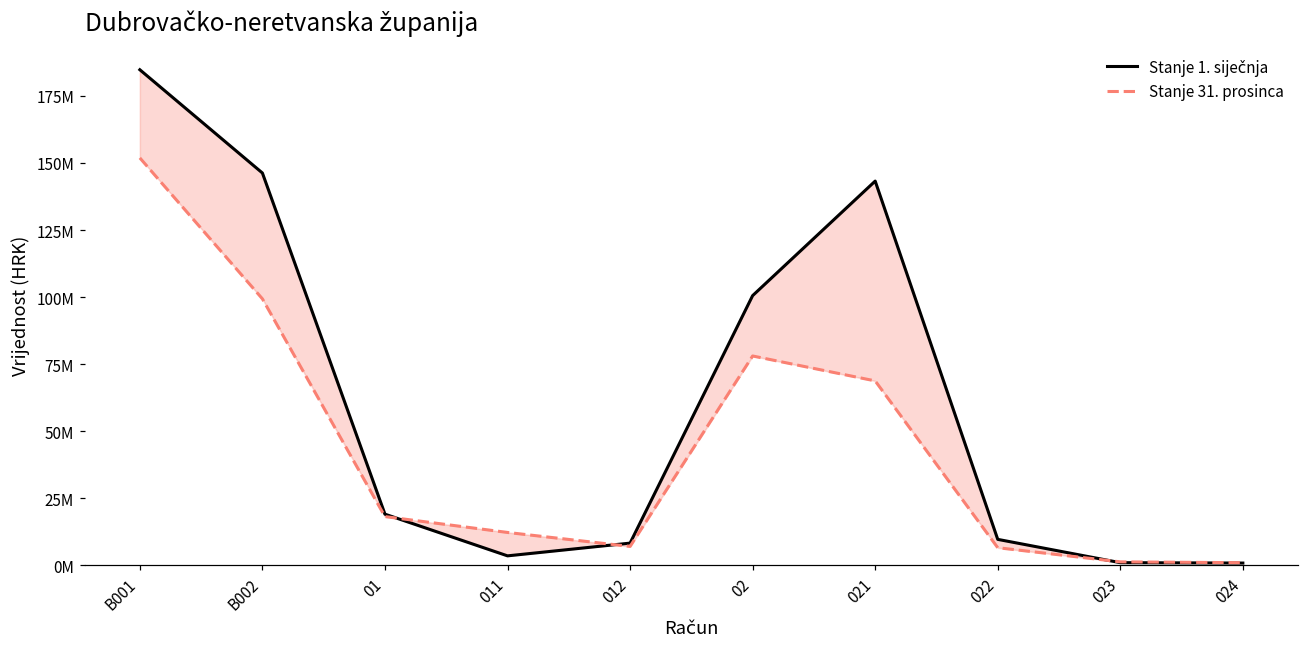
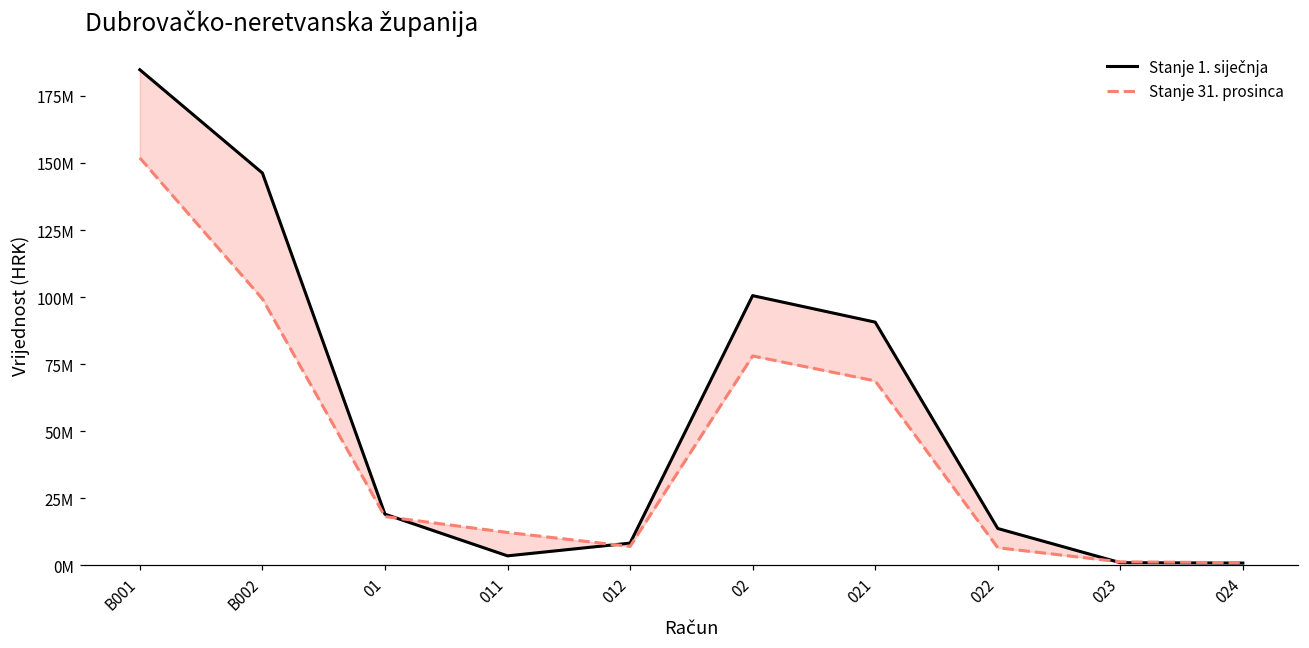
Stanje 1. siječnja, 021: 143000000 -> 91000000
Stanje 1. siječnja, 022: 10000000 -> 14000000
